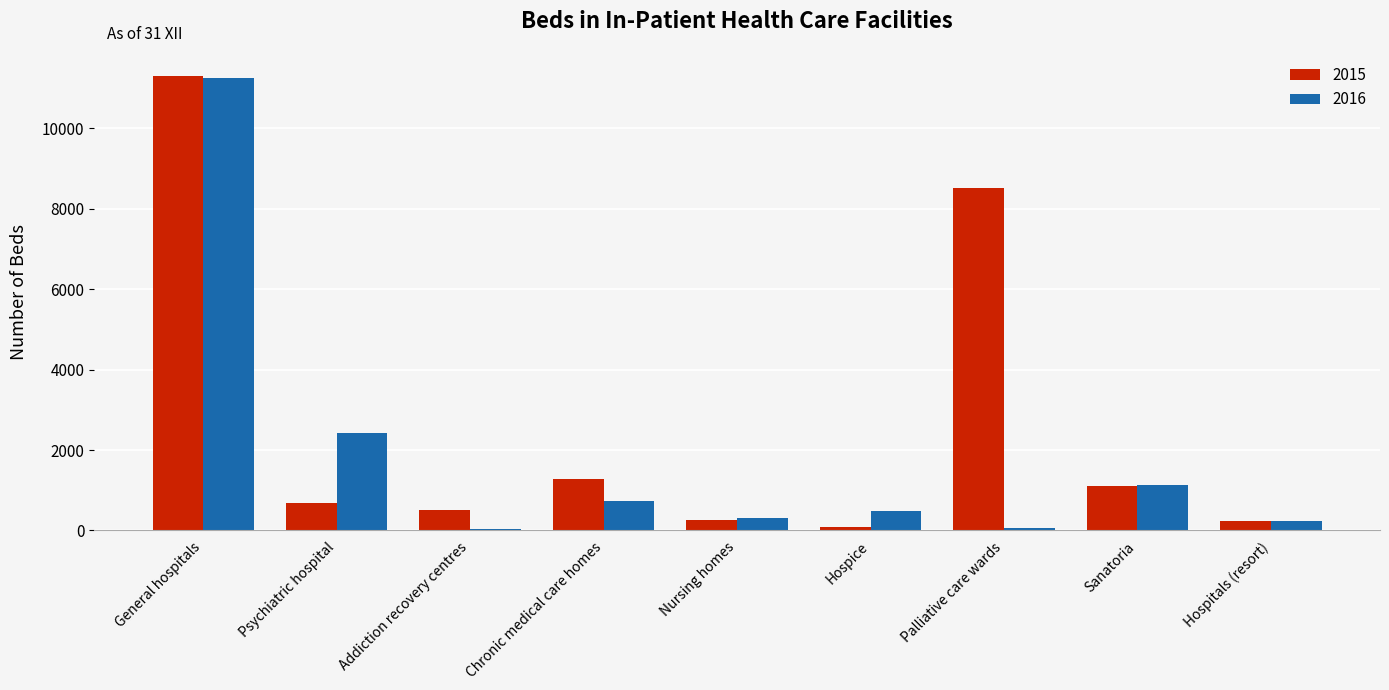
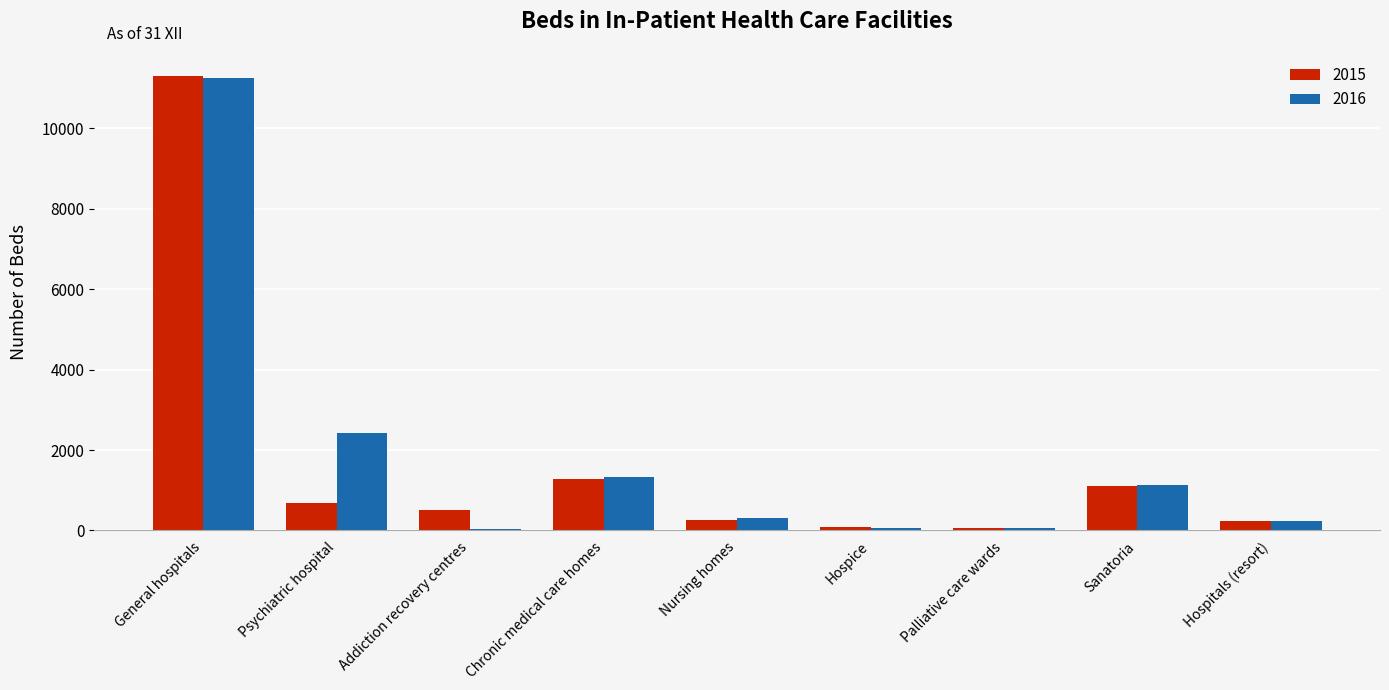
2016, Chronic medical care homes: 700 -> 1300
2016, Hospice: 500 -> 100
2015, Palliative care wards: 8500 -> 100
